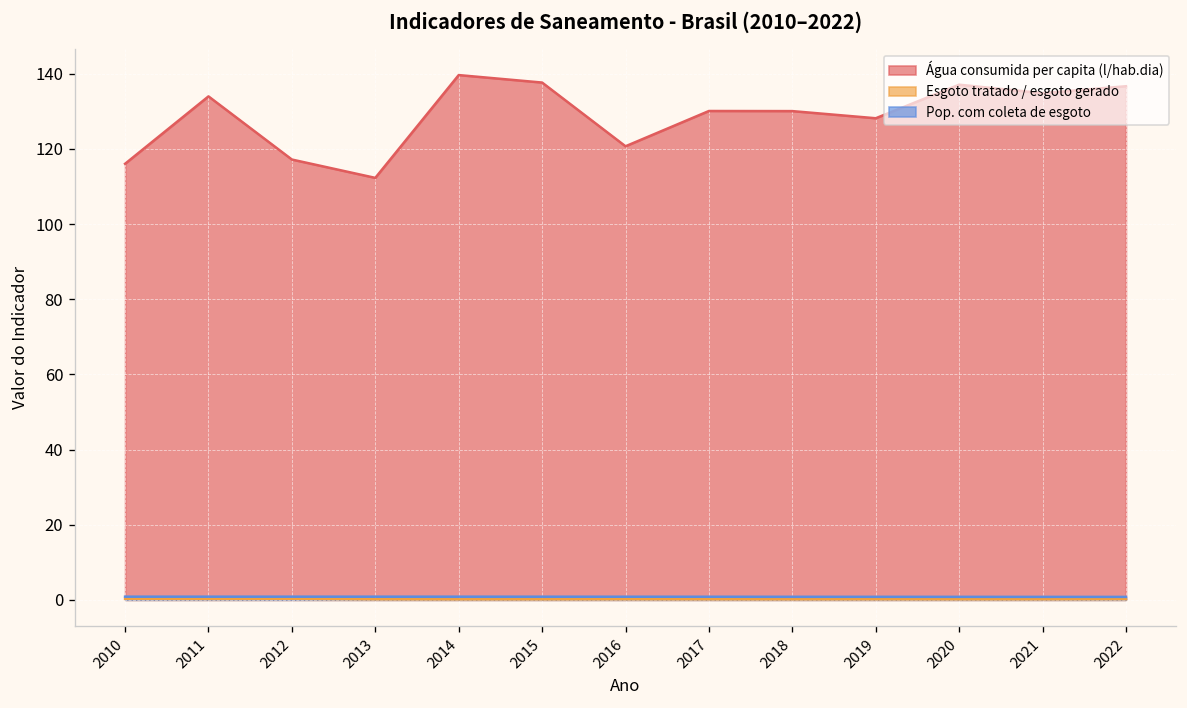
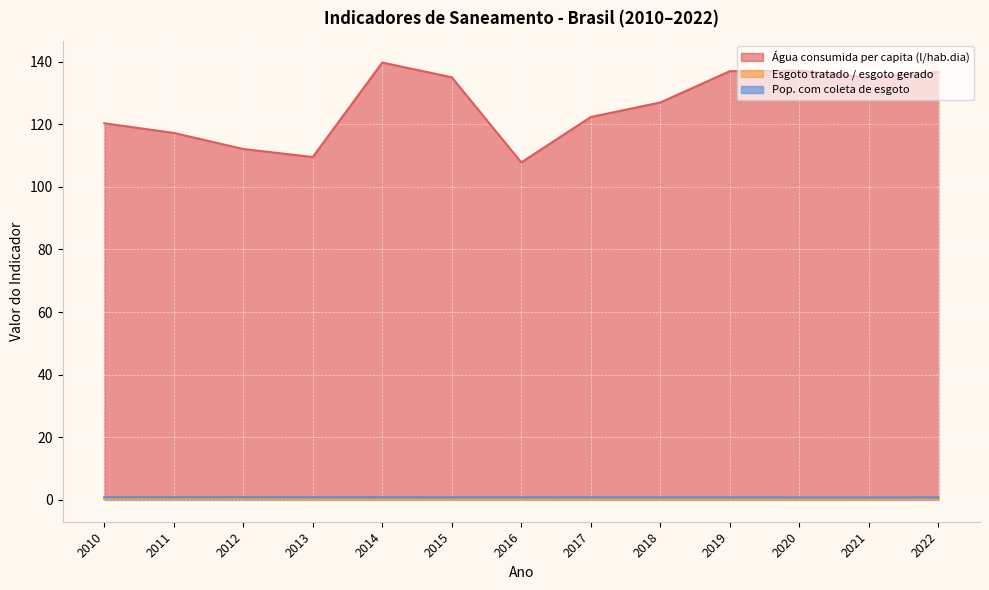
Água consumida per capita (l/hab.dia), 2010: 116 -> 120
Água consumida per capita (l/hab.dia), 2011: 134 -> 117
Água consumida per capita (l/hab.dia), 2012: 117 -> 112
Água consumida per capita (l/hab.dia), 2013: 112 -> 110
Água consumida per capita (l/hab.dia), 2015: 138 -> 135
Água consumida per capita (l/hab.dia), 2016: 121 -> 108
Água consumida per capita (l/hab.dia), 2017: 130 -> 122
Água consumida per capita (l/hab.dia), 2018: 130 -> 127
Água consumida per capita (l/hab.dia), 2019: 128 -> 137
